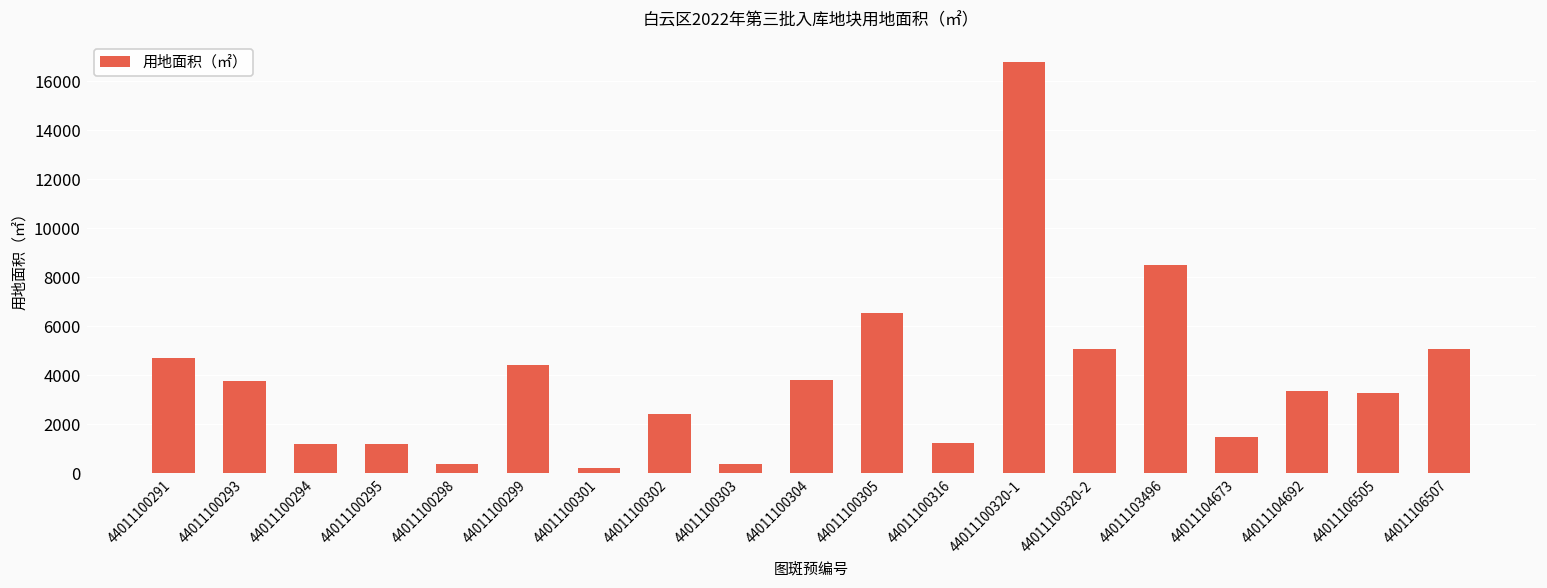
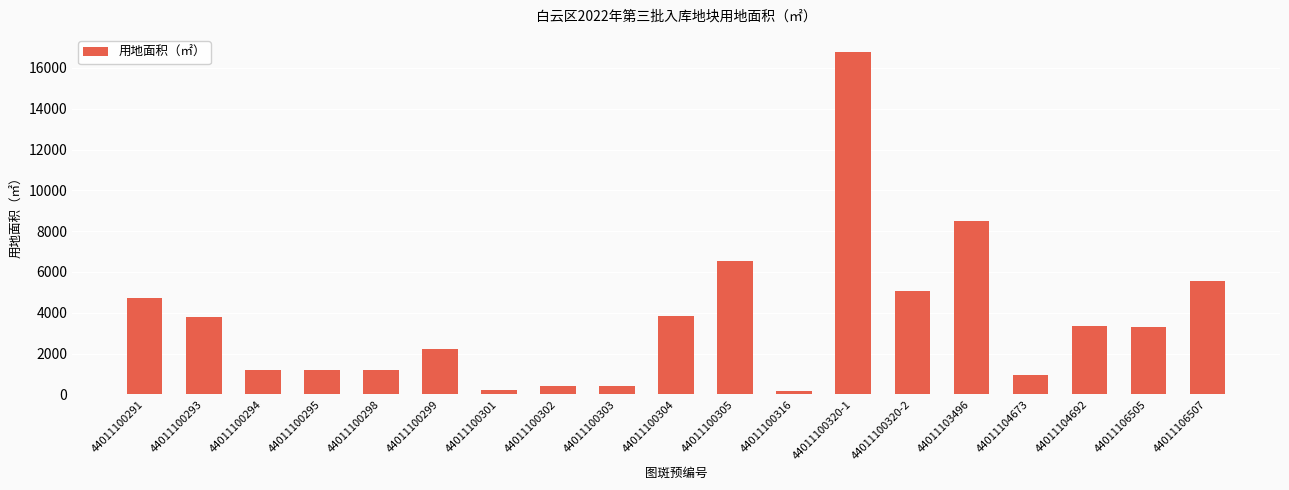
44011100298: 400 -> 1200
44011100299: 4400 -> 2200
44011100302: 2400 -> 400
44011100316: 1300 -> 200
44011104673: 1500 -> 1000
44011106507: 5100 -> 5500
